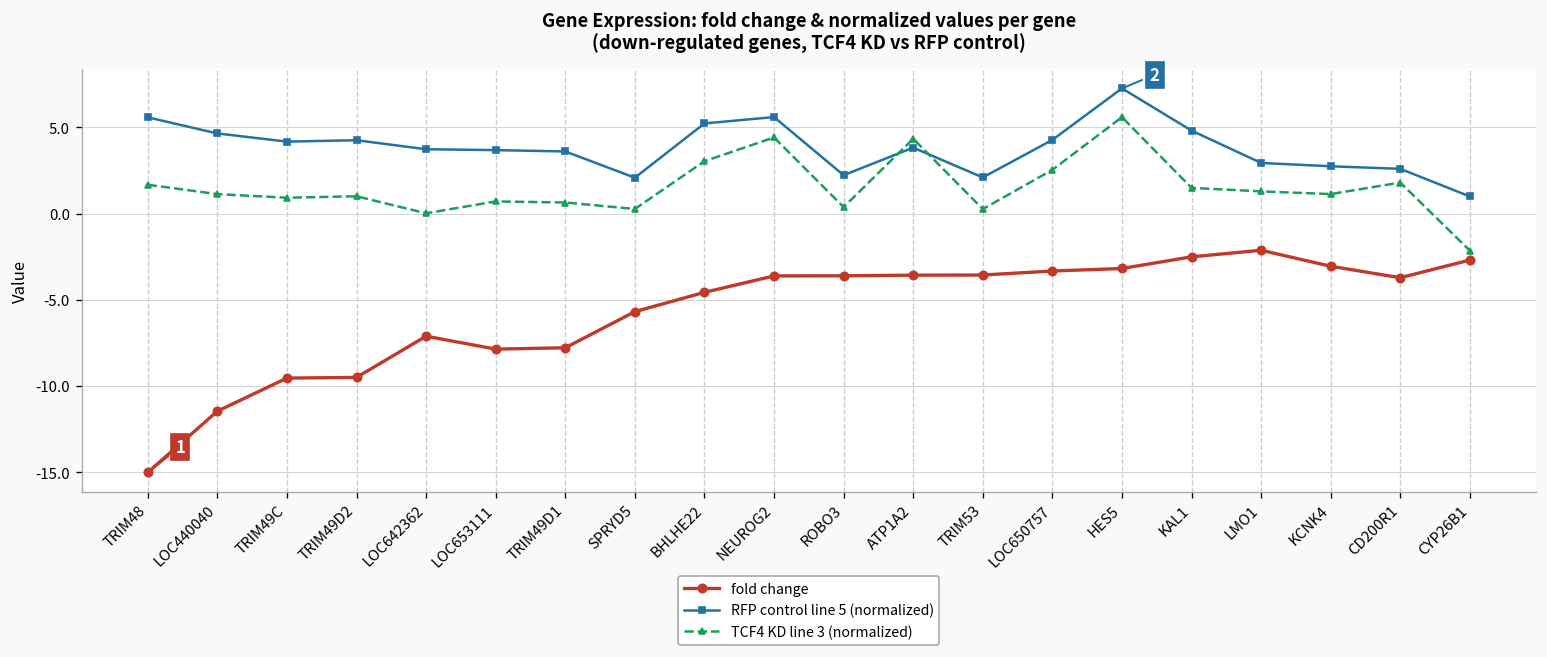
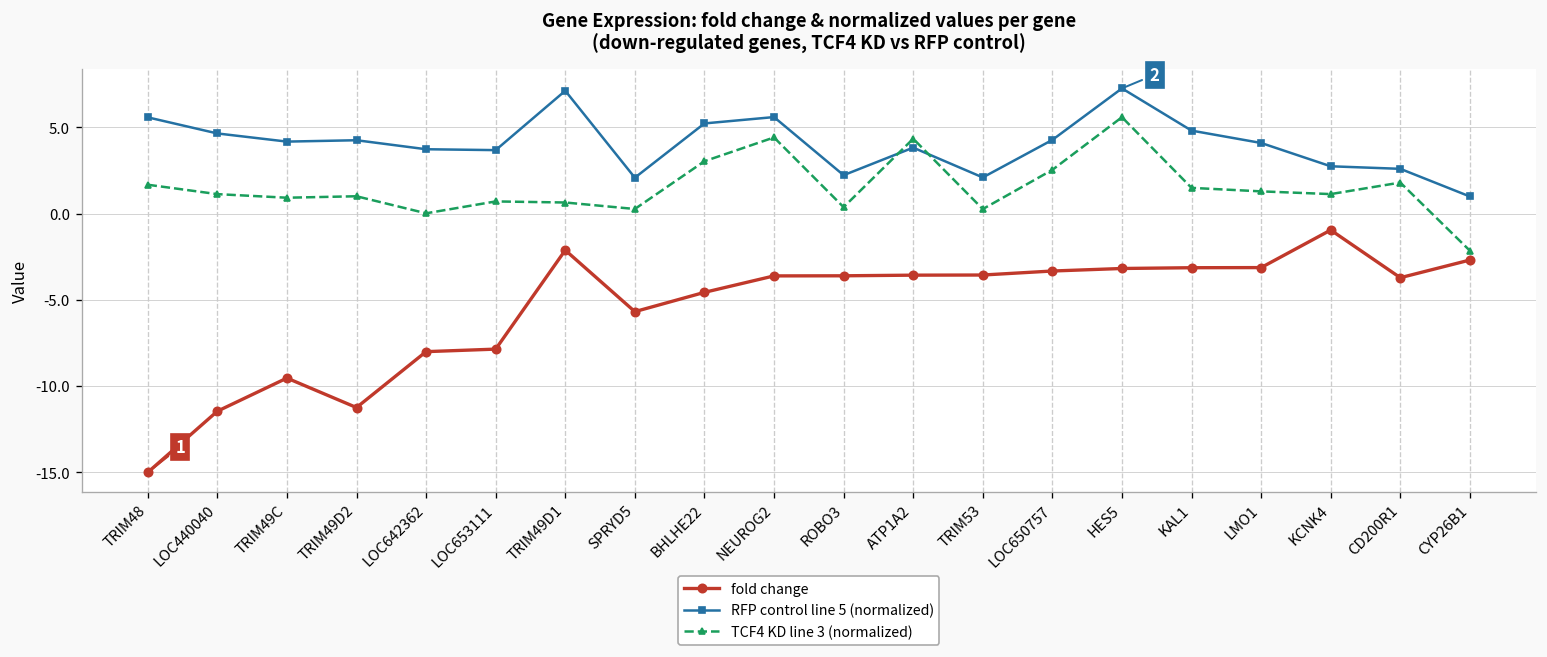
fold change, TRIM49D2: -9.5 -> -11.3
fold change, LOC642362: -7.1 -> -8.0
fold change, TRIM49D1: -7.8 -> -2.1
RFP control line 5 (normalized), TRIM49D1: 3.6 -> 7.1
fold change, KAL1: -2.5 -> -3.1
fold change, LMO1: -2.1 -> -3.1
RFP control line 5 (normalized), LMO1: 2.9 -> 4.1
fold change, KCNK4: -3.1 -> -1.0
